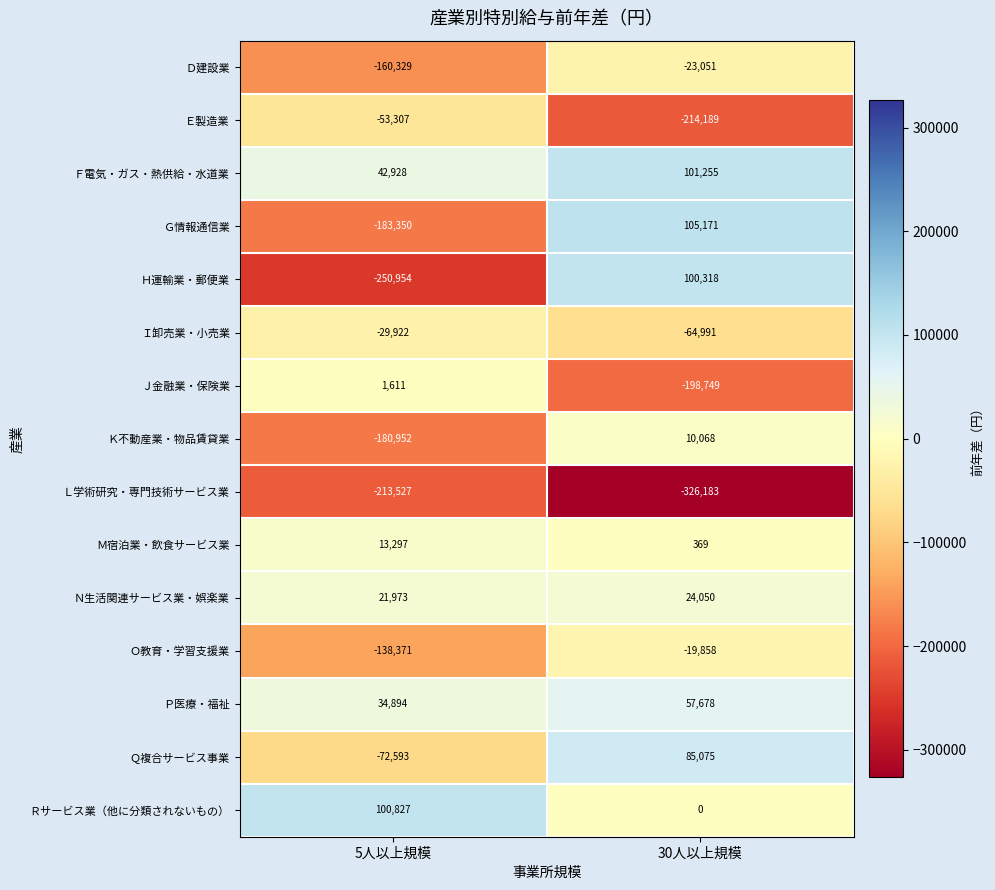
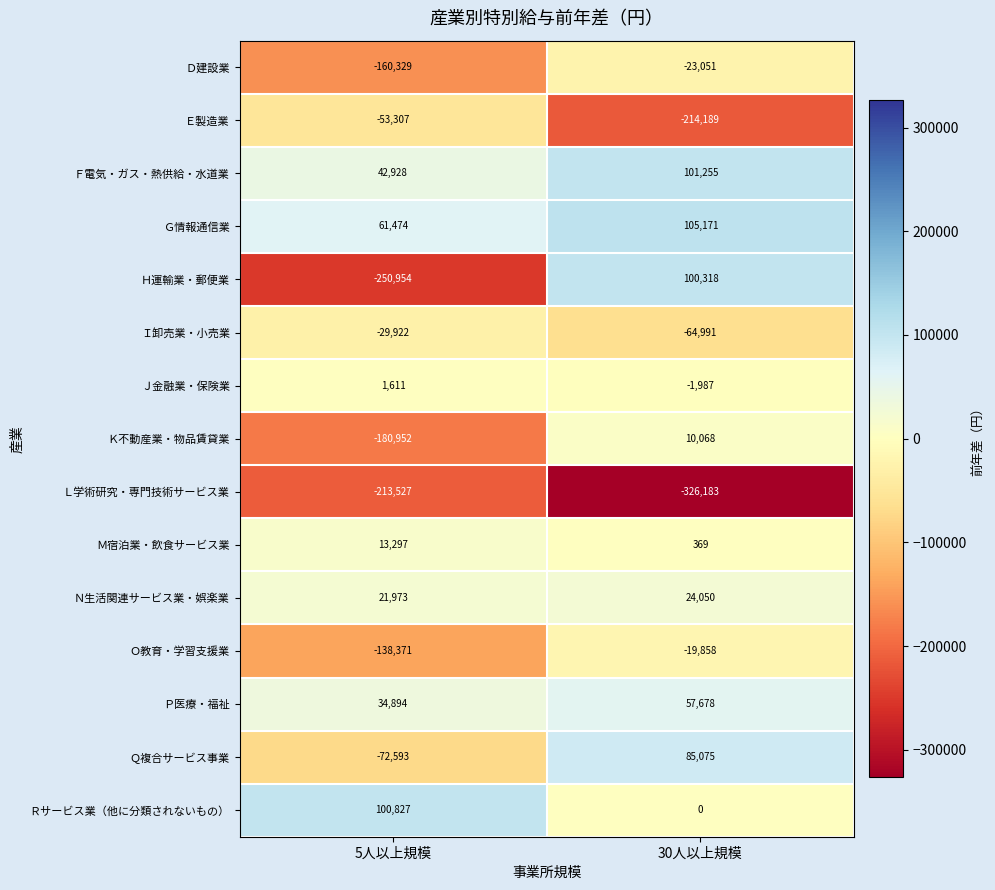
Ｇ情報通信業, 5人以上規模: -183,350 -> 61,474
Ｊ金融業・保険業, 30人以上規模: -198,749 -> -1,987
